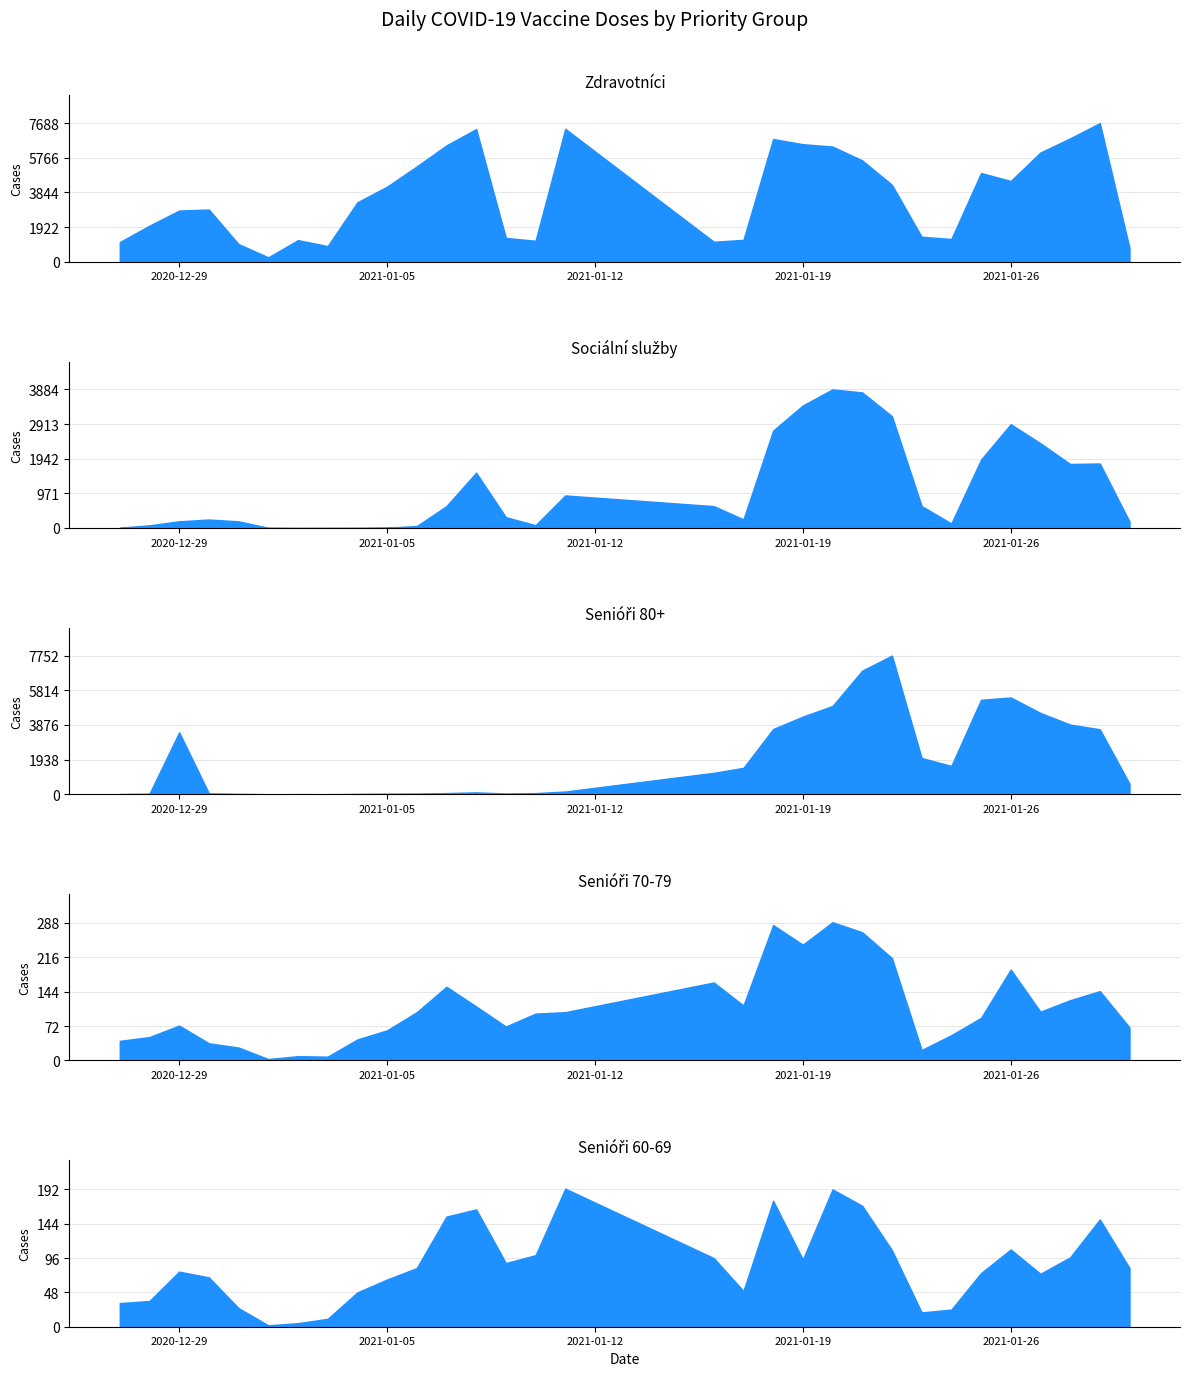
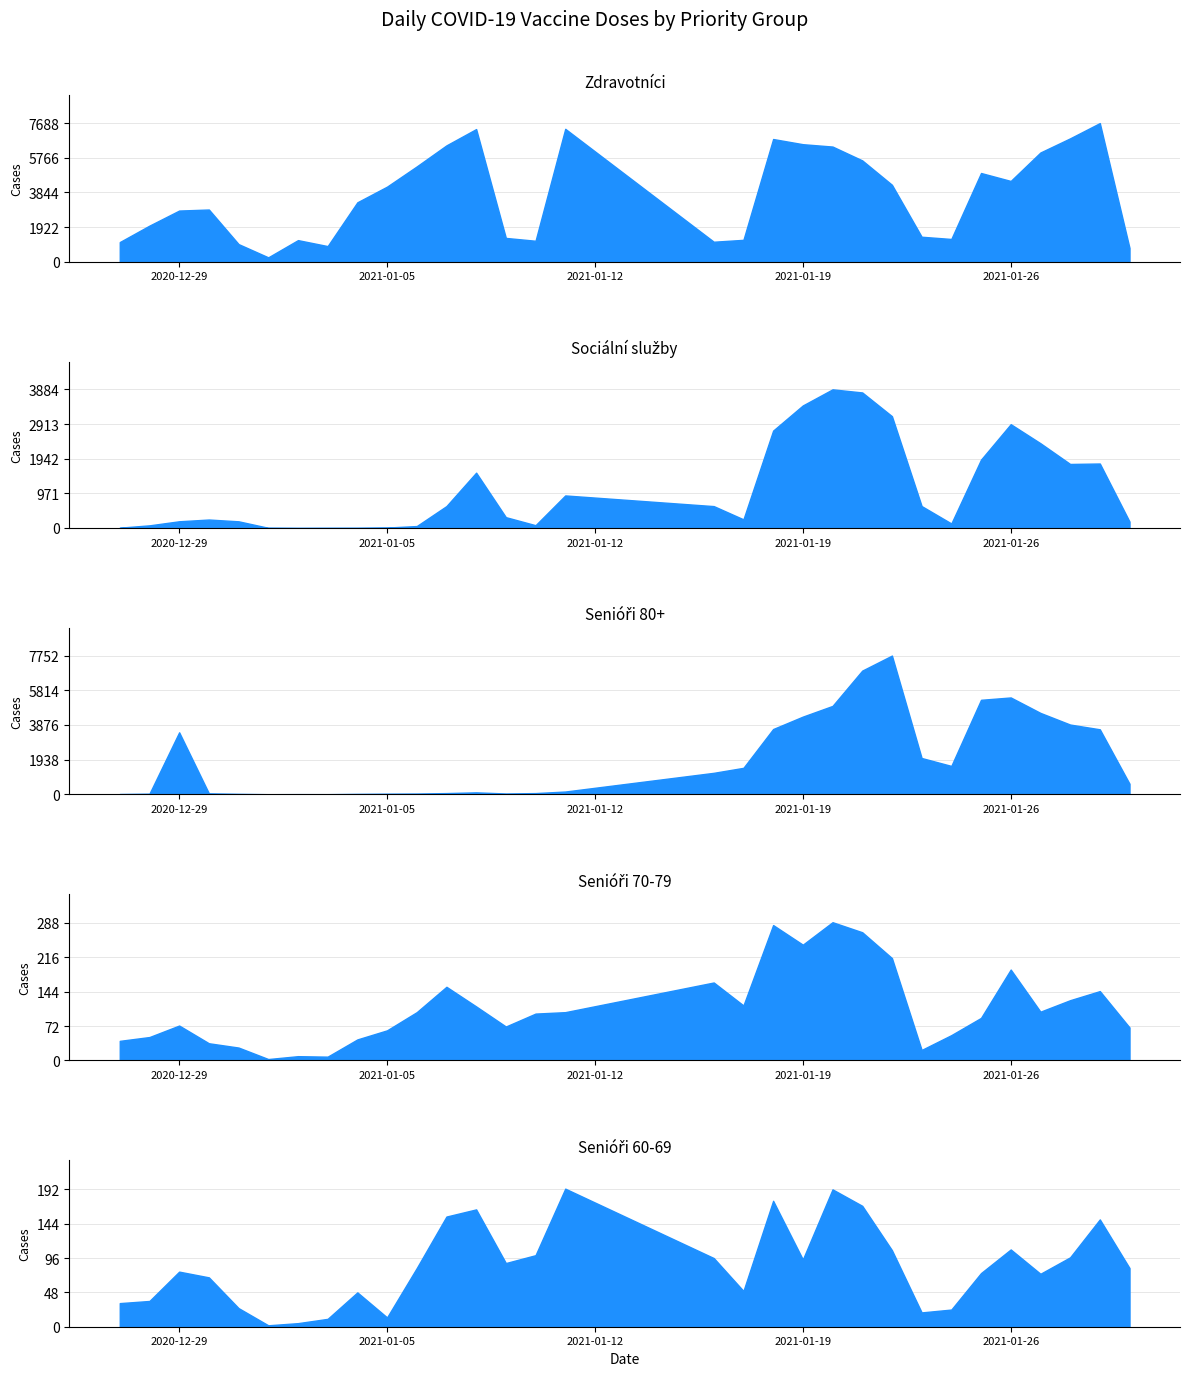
Senióři 60-69, 2021-01-05: 70 -> 10
